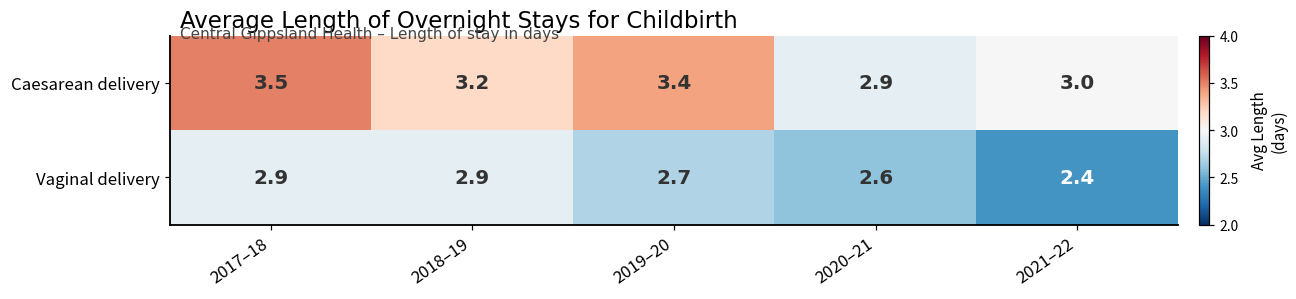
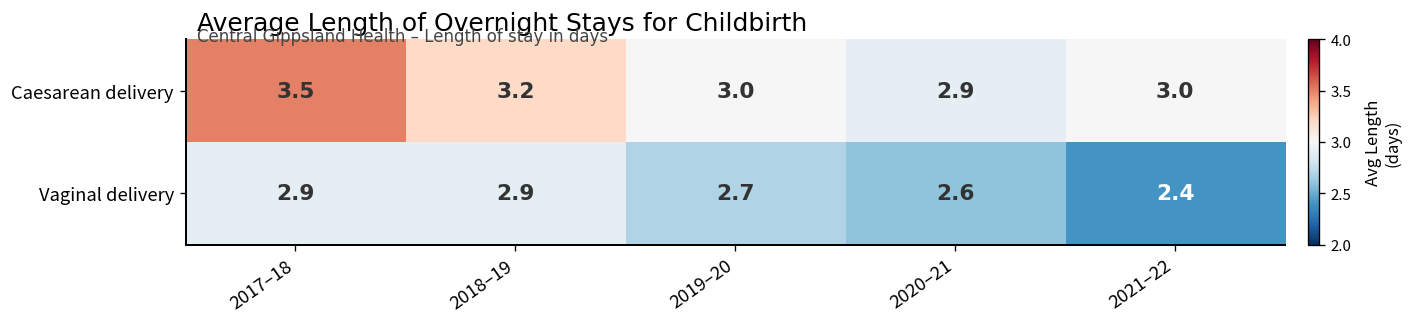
Caesarean delivery, 2019–20: 3.4 -> 3.0
